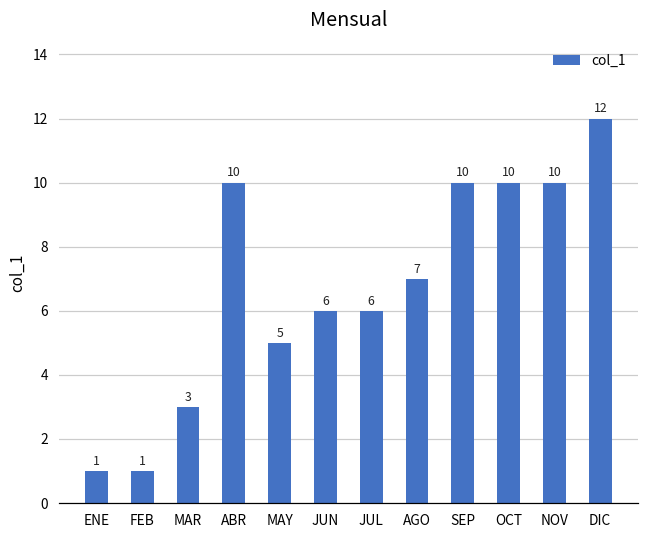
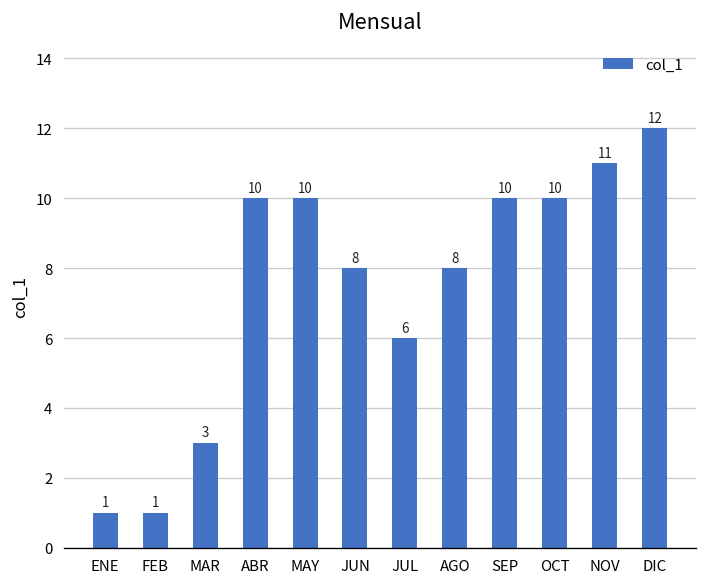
MAY: 5 -> 10
JUN: 6 -> 8
AGO: 7 -> 8
NOV: 10 -> 11
